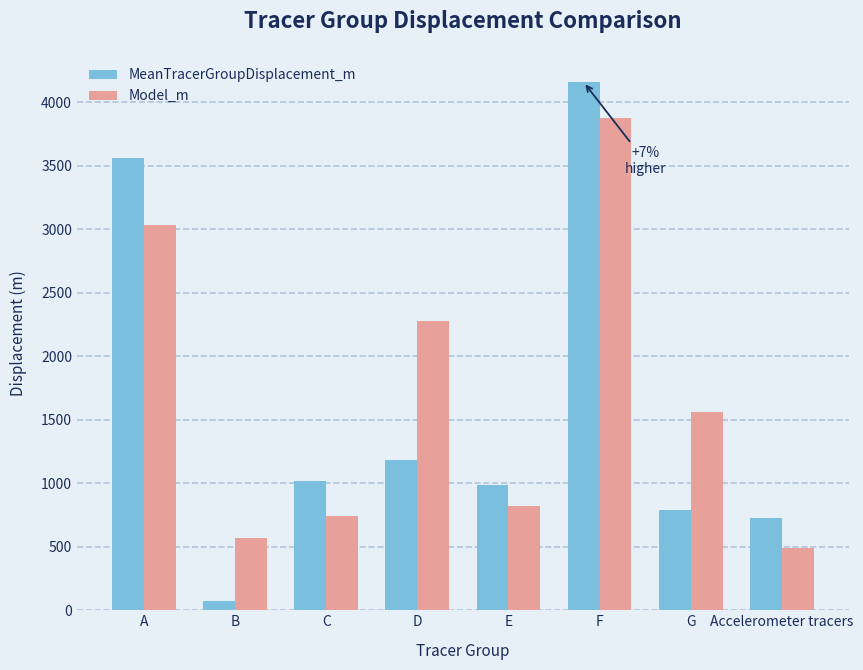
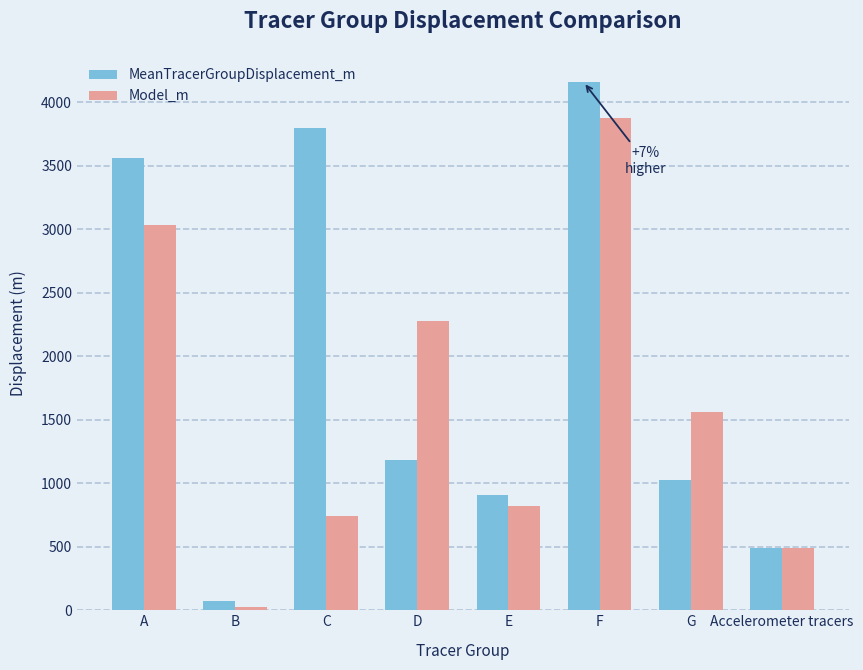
Model_m, B: 570 -> 20
MeanTracerGroupDisplacement_m, C: 1020 -> 3800
MeanTracerGroupDisplacement_m, E: 990 -> 910
MeanTracerGroupDisplacement_m, G: 790 -> 1030
MeanTracerGroupDisplacement_m, Accelerometer tracers: 730 -> 490
